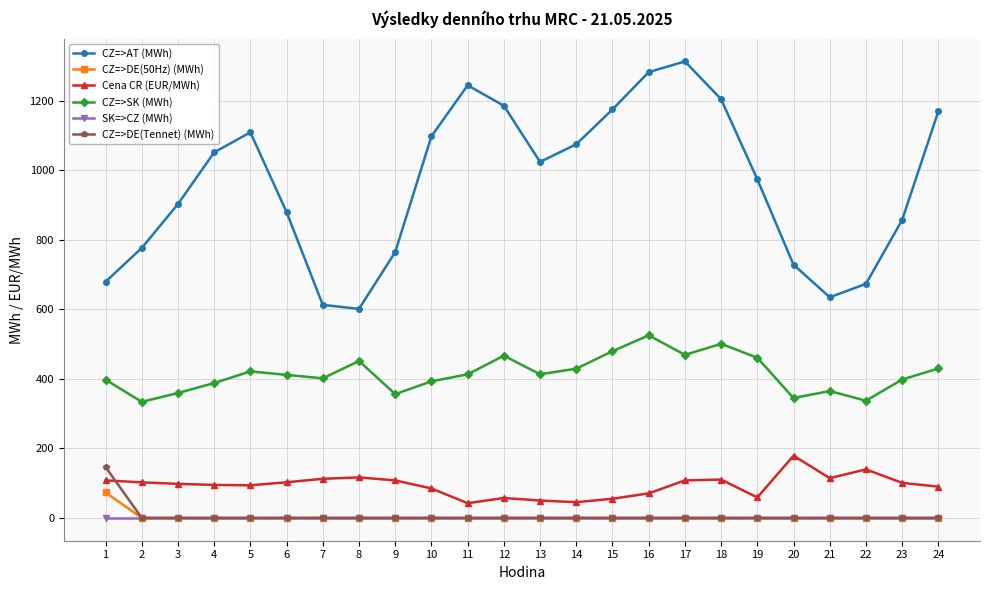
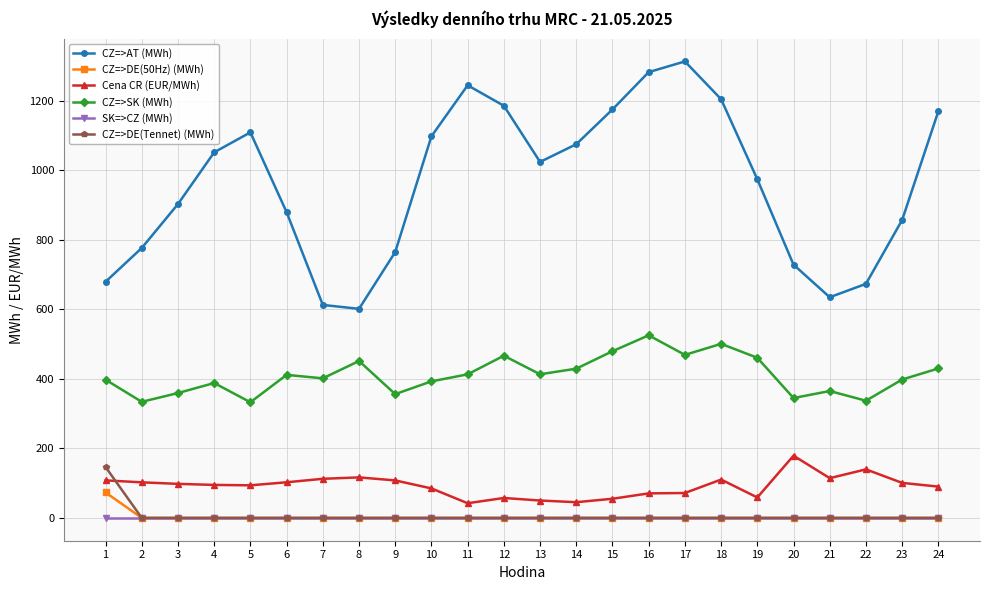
CZ=>SK (MWh), 5: 420 -> 330
Cena CR (EUR/MWh), 17: 110 -> 70
